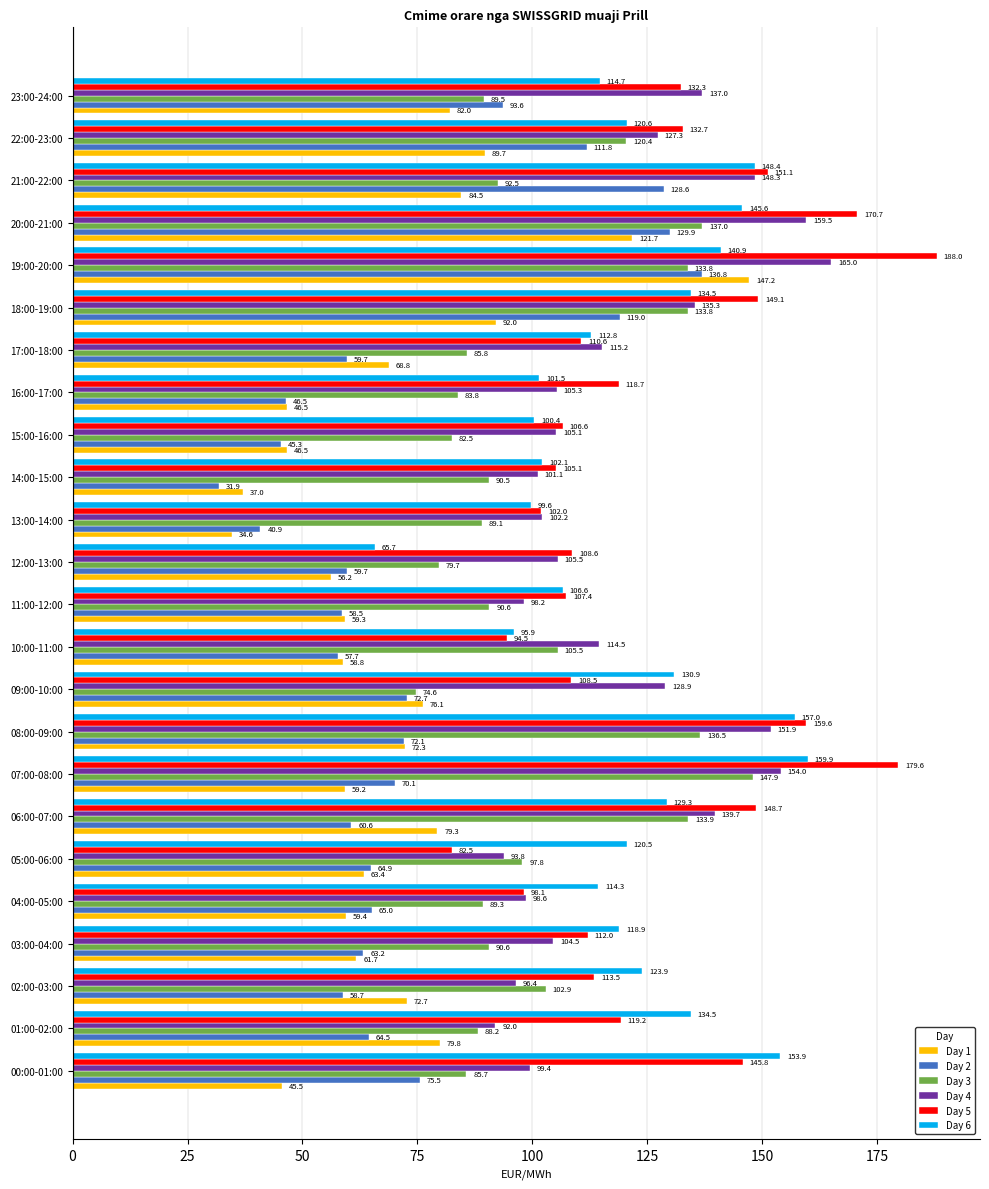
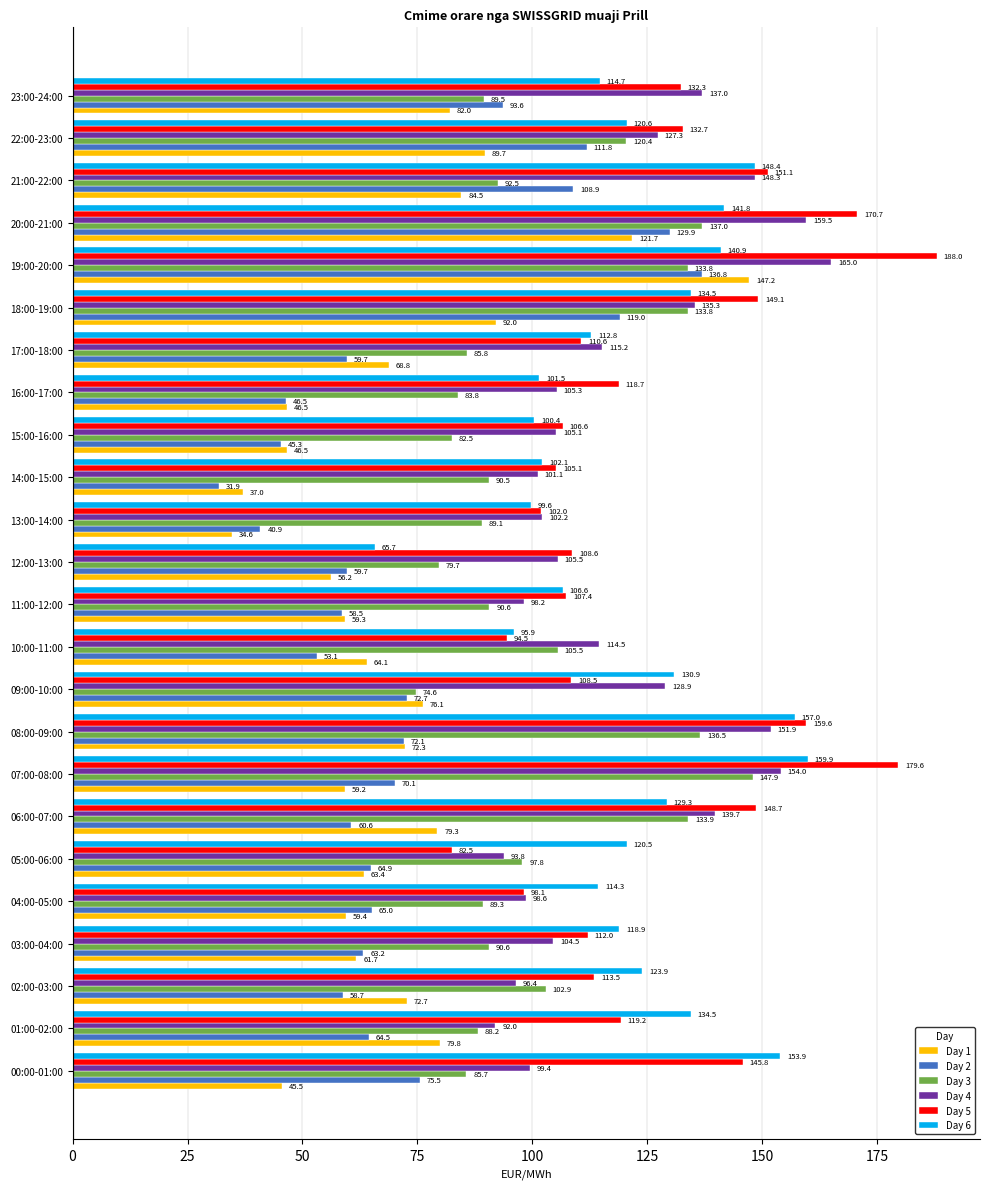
Day 2, 21:00-22:00: 128.6 -> 108.9
Day 6, 20:00-21:00: 145.6 -> 141.8
Day 2, 10:00-11:00: 57.7 -> 53.1
Day 1, 10:00-11:00: 58.8 -> 64.1
